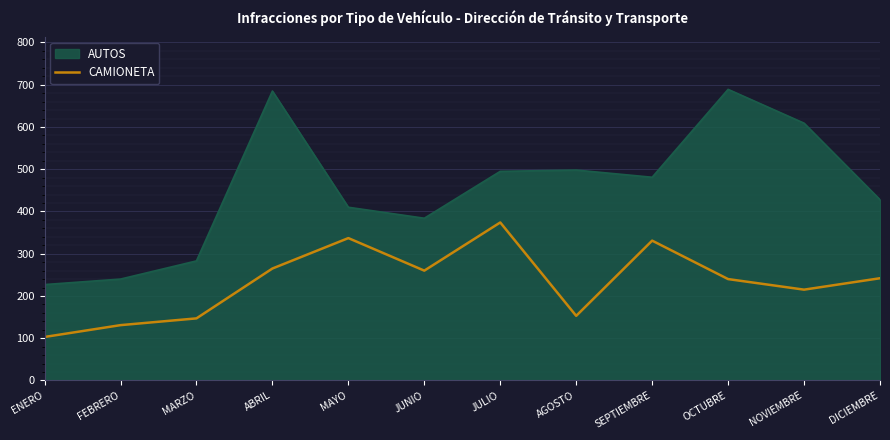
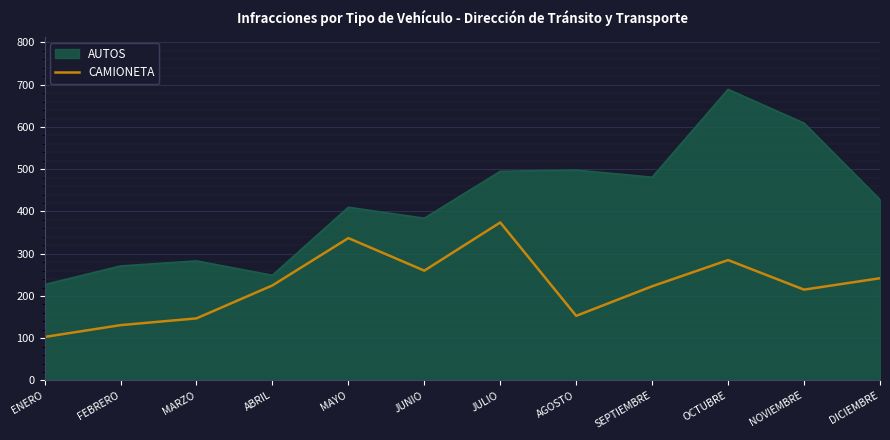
AUTOS, FEBRERO: 240 -> 270
AUTOS, ABRIL: 690 -> 250
CAMIONETA, ABRIL: 270 -> 230
CAMIONETA, SEPTIEMBRE: 330 -> 220
CAMIONETA, OCTUBRE: 240 -> 290
